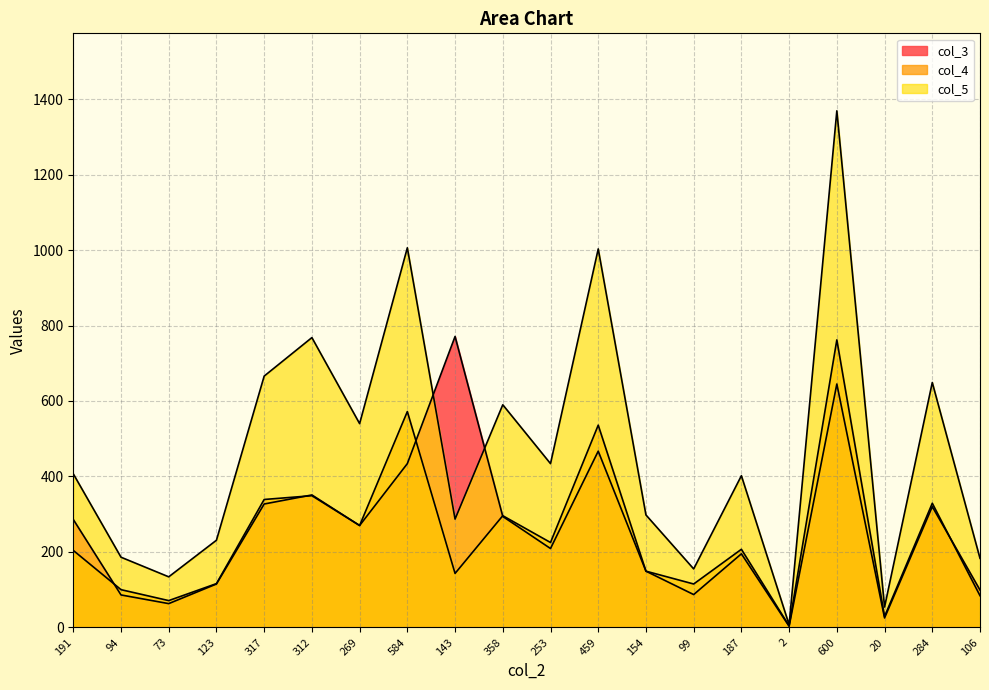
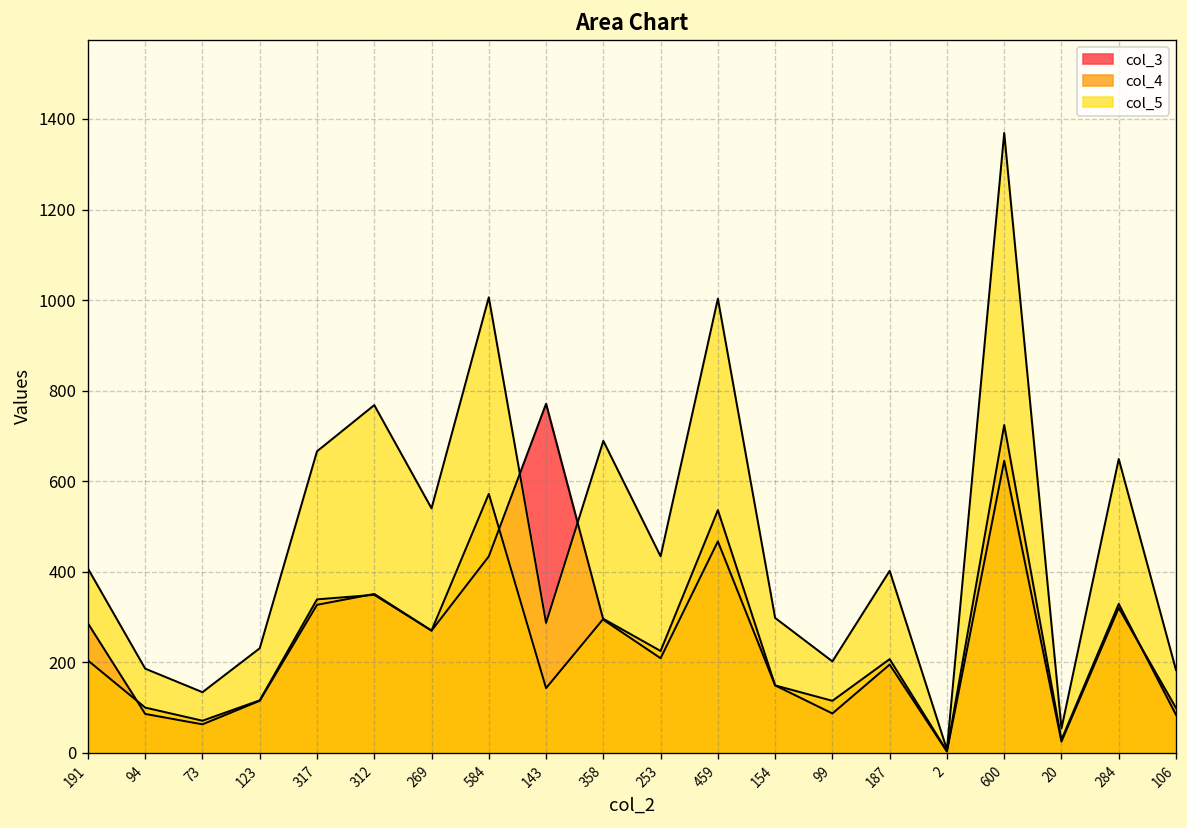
col_5, 358: 590 -> 690
col_5, 99: 160 -> 200
col_4, 600: 760 -> 720
